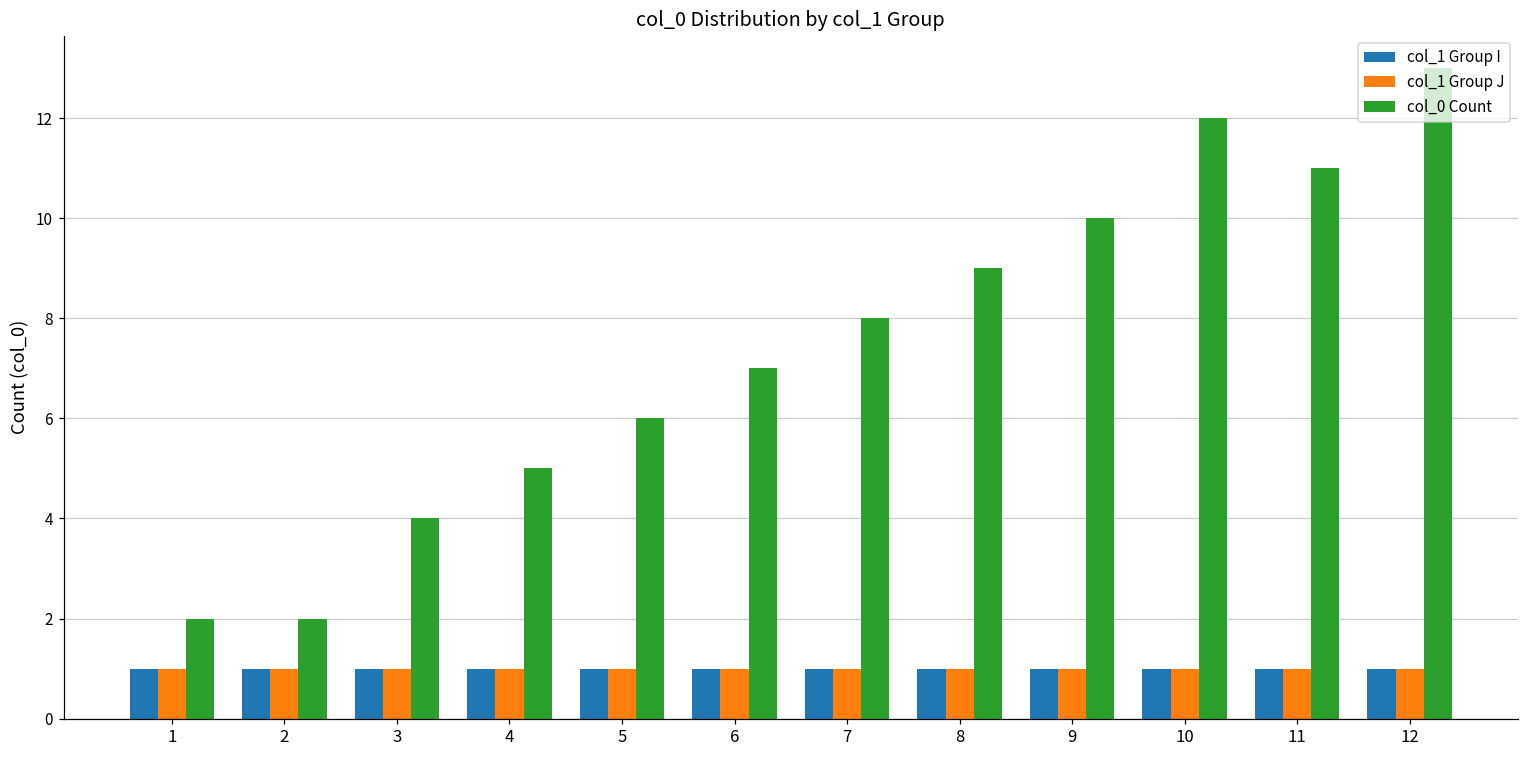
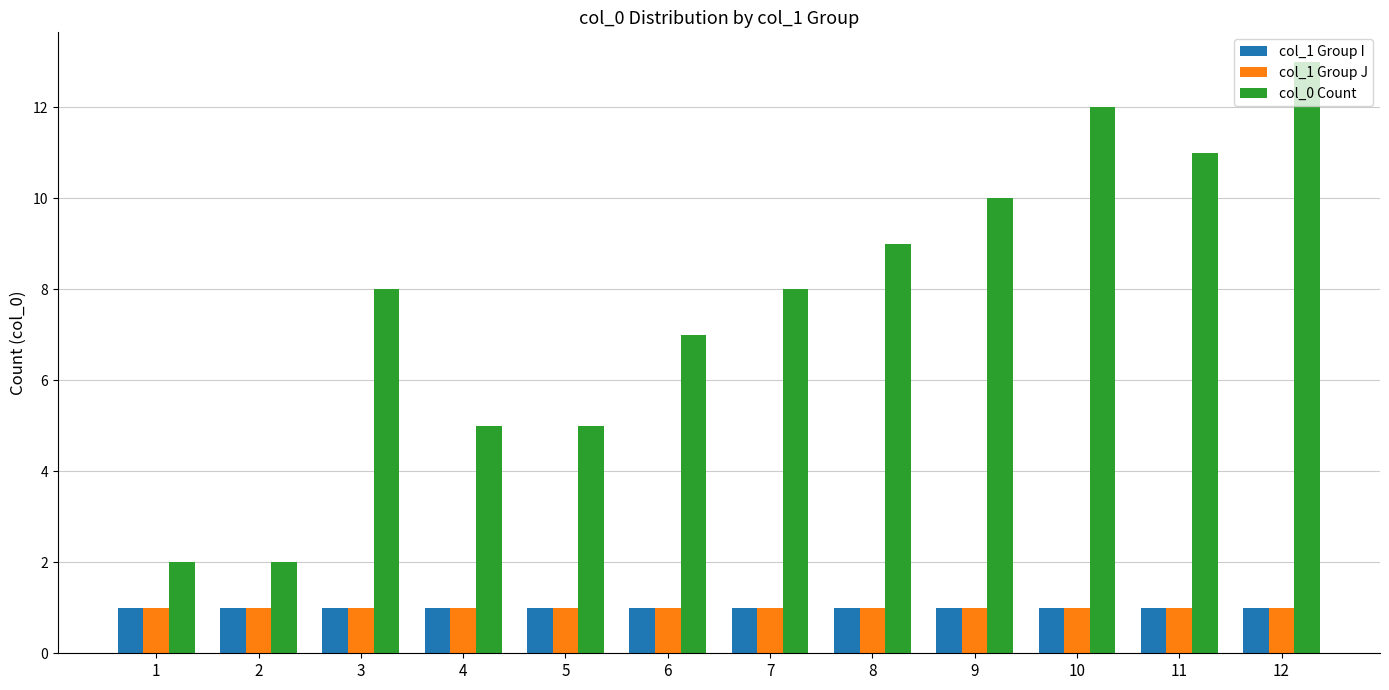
col_0 Count, 3: 4 -> 8
col_0 Count, 5: 6 -> 5
